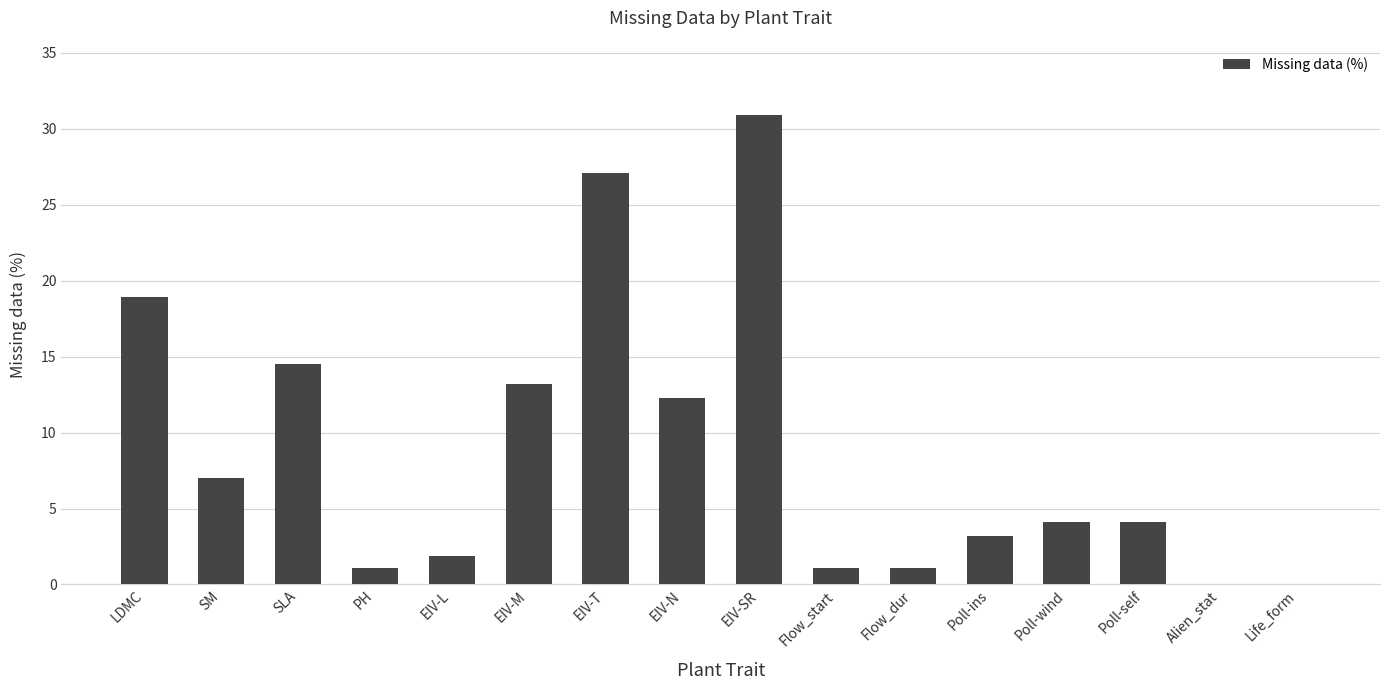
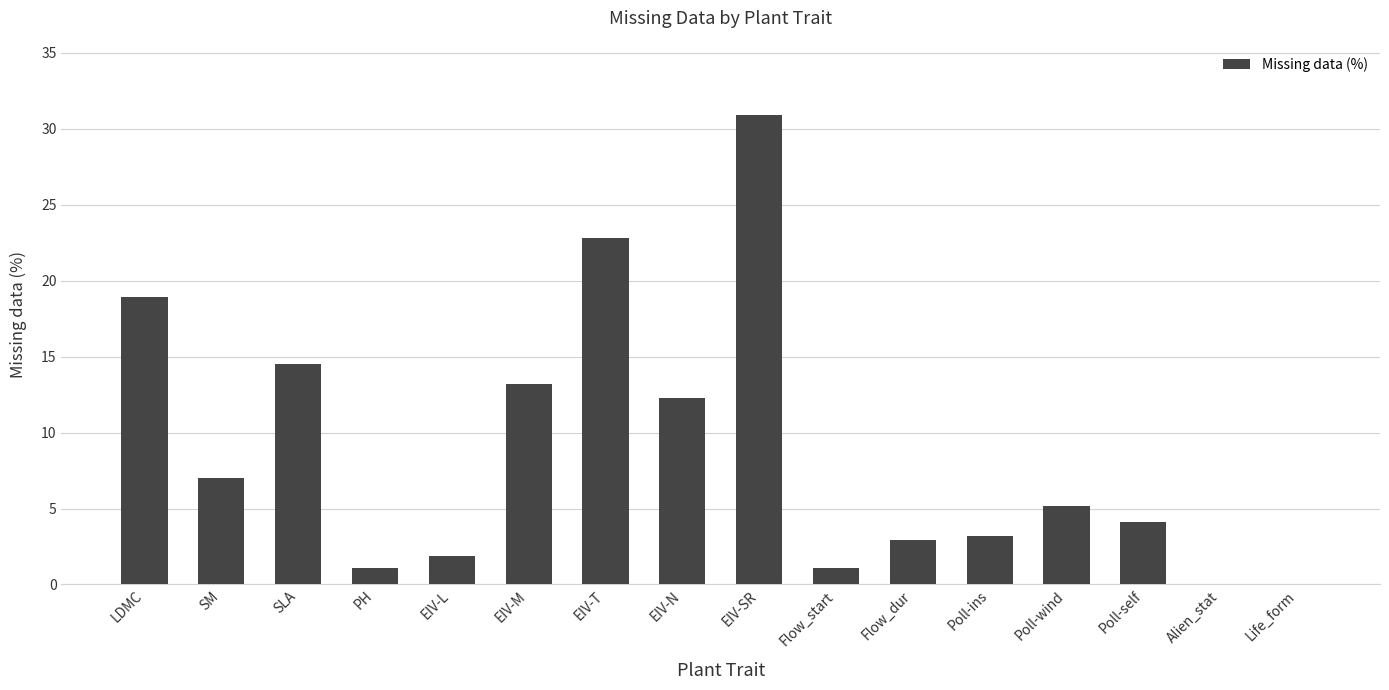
EIV-T: 27.1 -> 22.8
Flow_dur: 1.1 -> 2.9
Poll-wind: 4.1 -> 5.2
